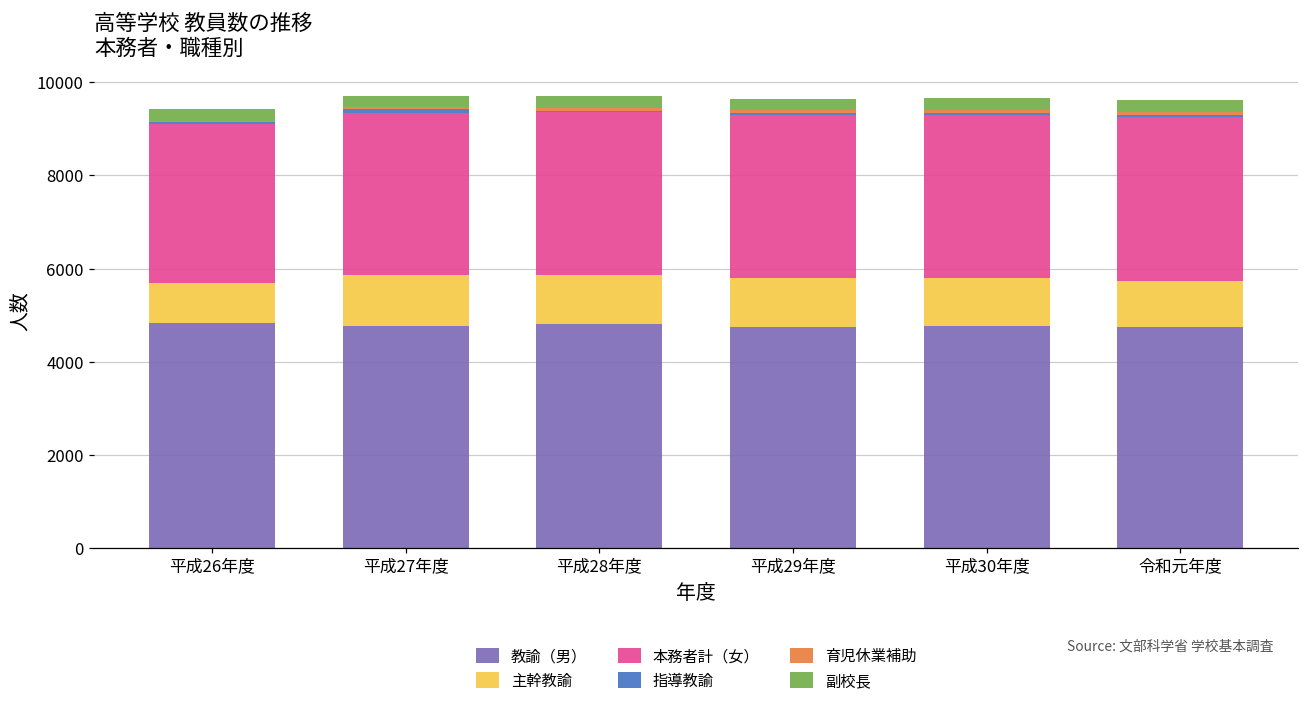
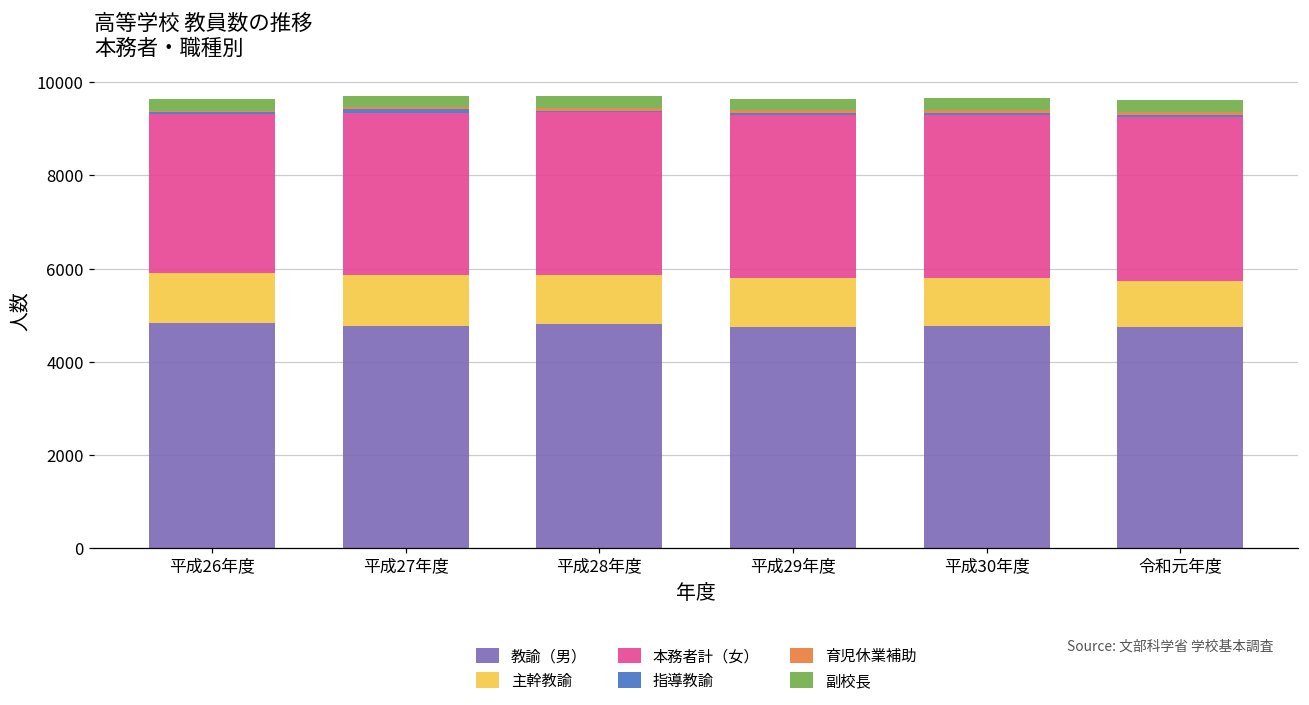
主幹教諭, 平成26年度: 900 -> 1100
